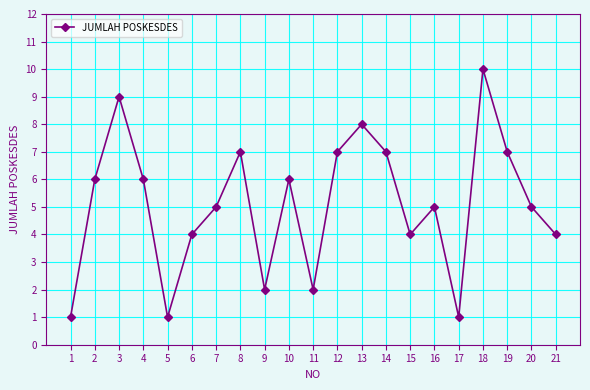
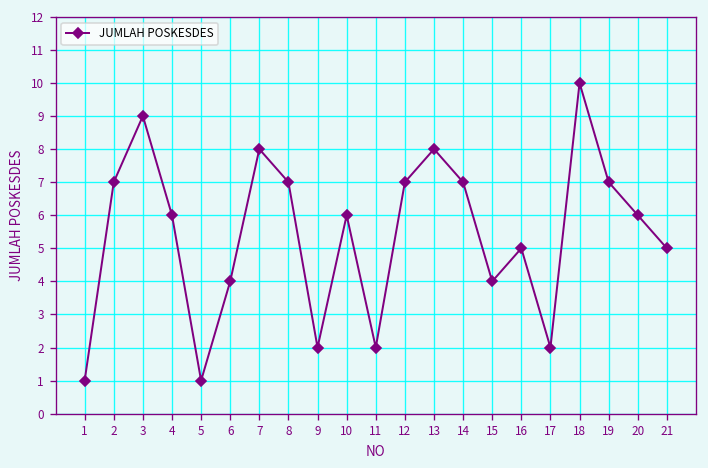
2: 6 -> 7
7: 5 -> 8
17: 1 -> 2
20: 5 -> 6
21: 4 -> 5
